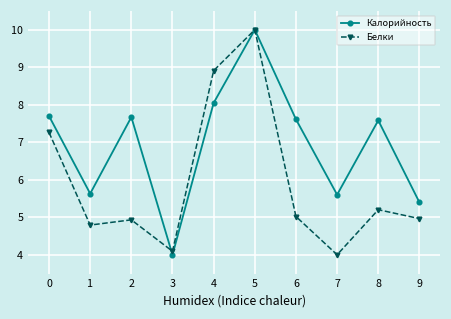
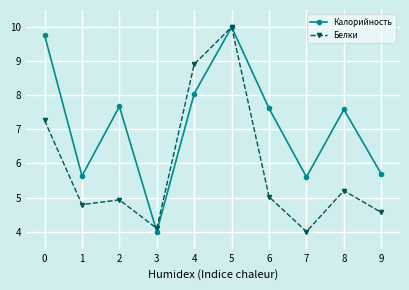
Калорийность, 0: 7.7 -> 9.8
Калорийность, 9: 5.4 -> 5.7
Белки, 9: 5.0 -> 4.6
